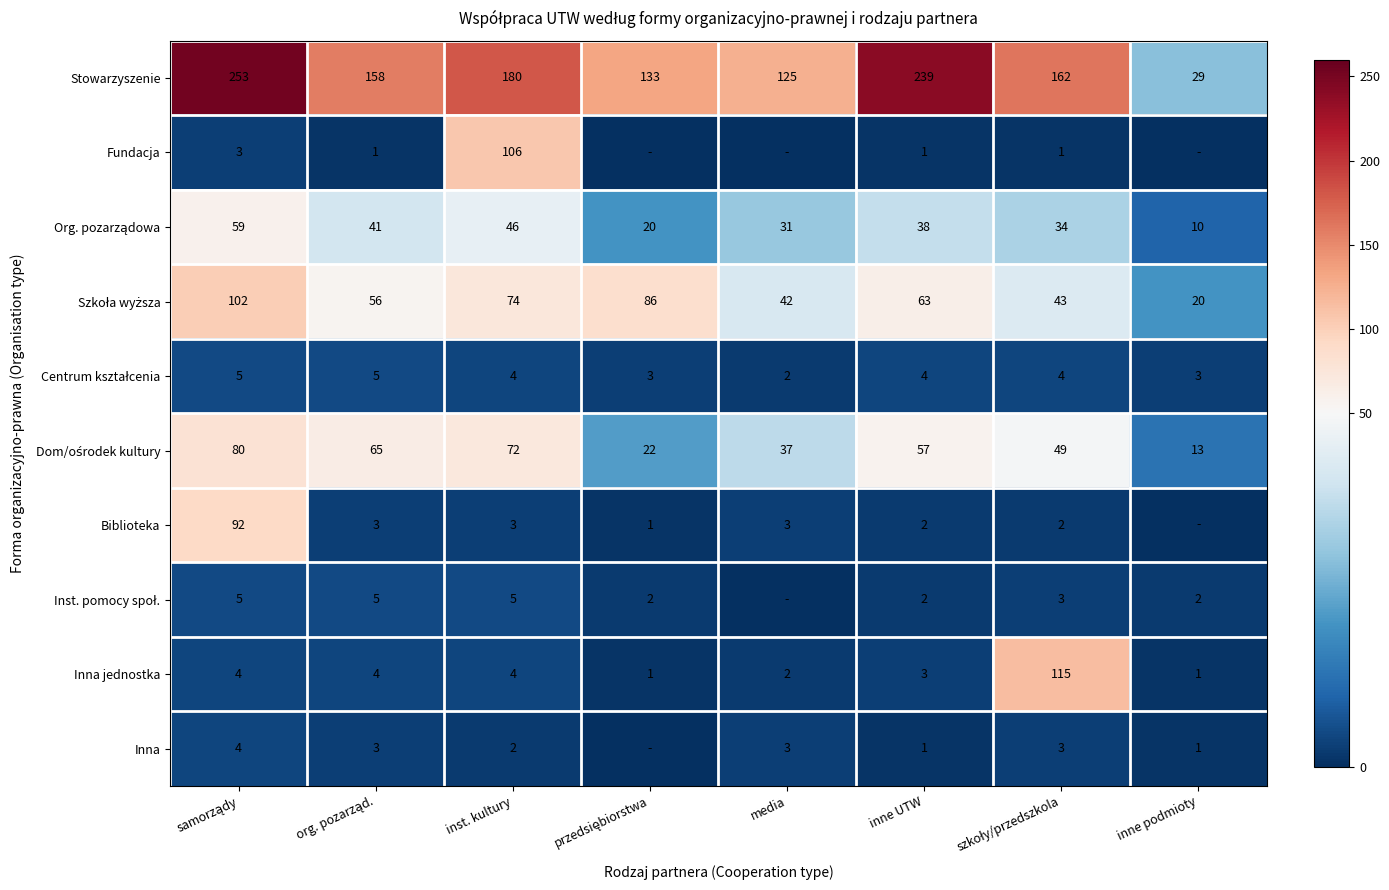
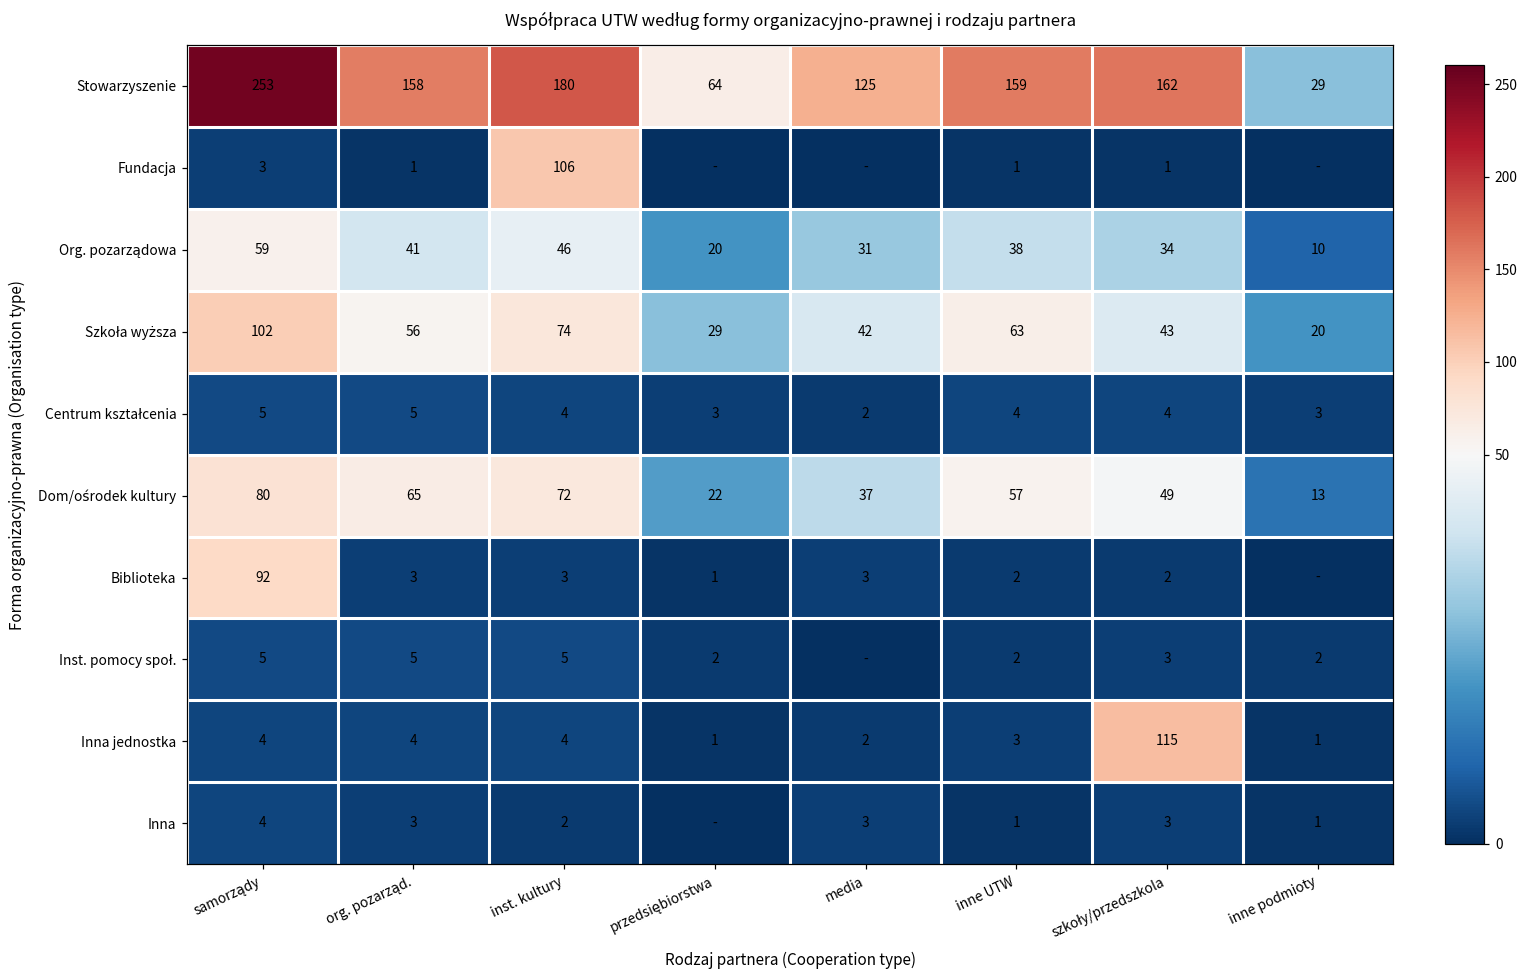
Stowarzyszenie, przedsiębiorstwa: 133 -> 64
Stowarzyszenie, inne UTW: 239 -> 159
Szkoła wyższa, przedsiębiorstwa: 86 -> 29
